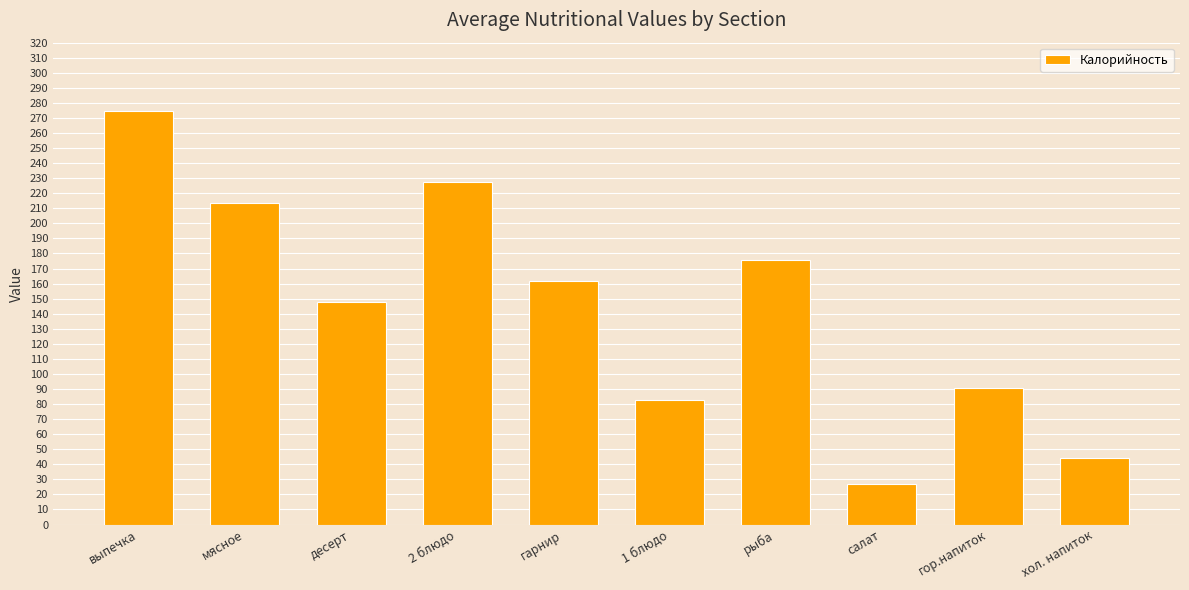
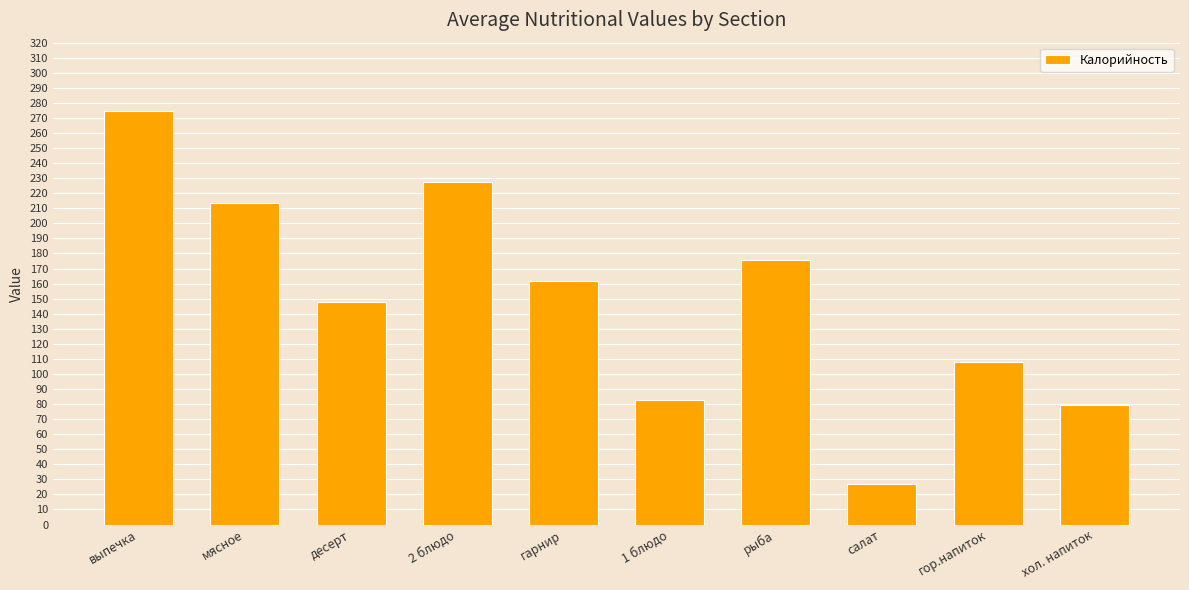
гор.напиток: 91 -> 108
хол. напиток: 44 -> 79
